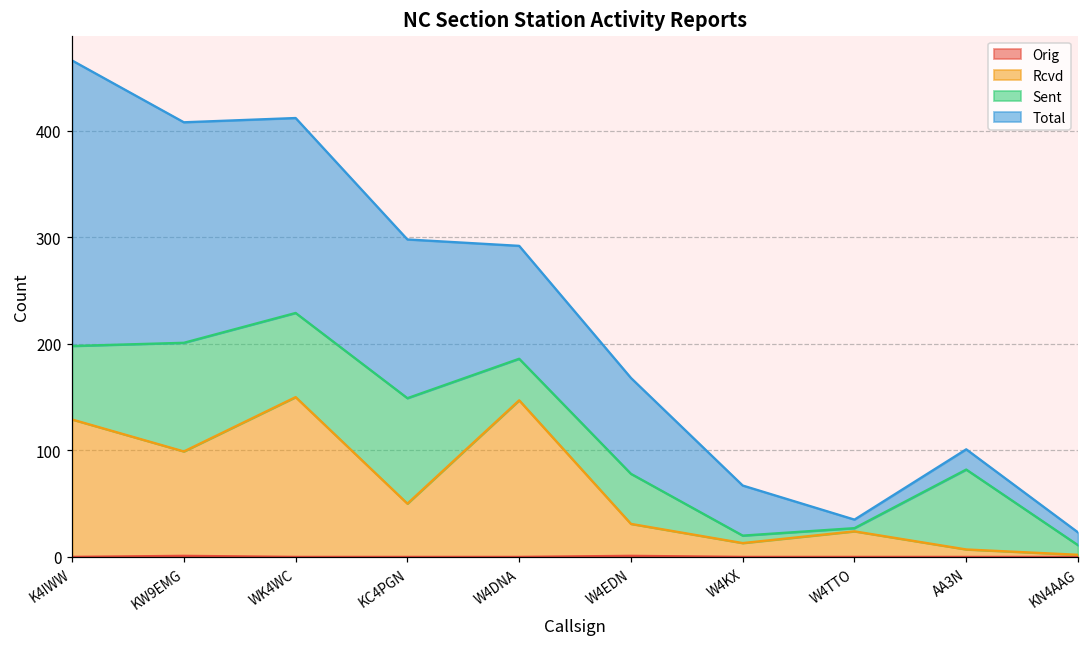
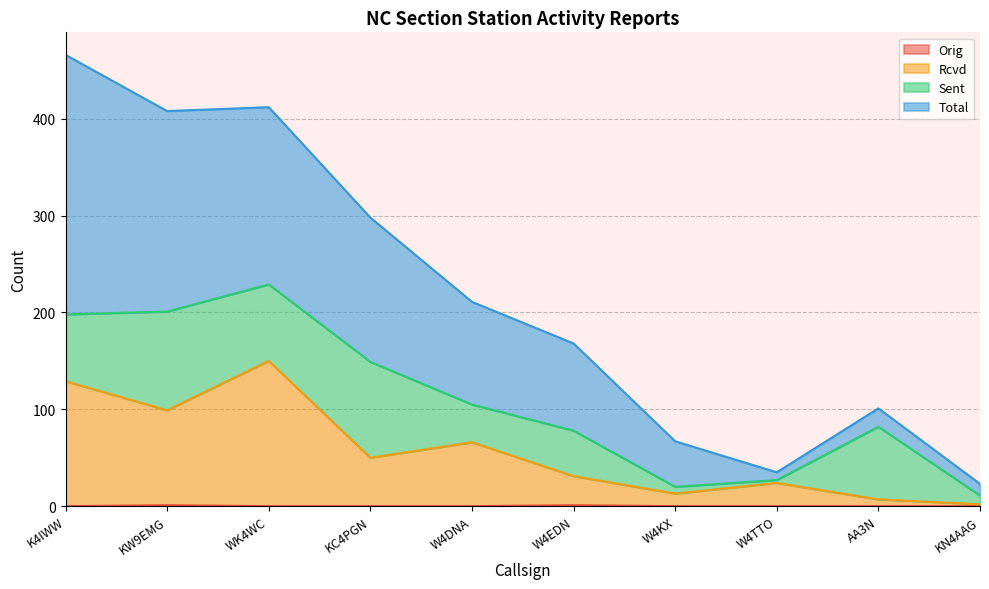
Rcvd, W4DNA: 150 -> 70
